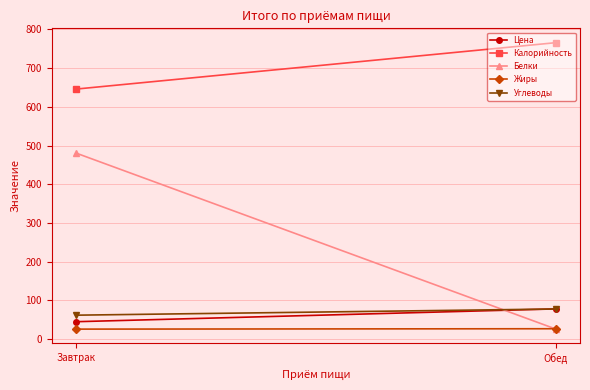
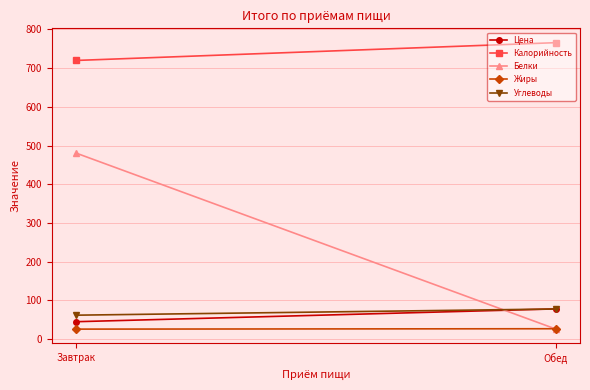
Калорийность, Завтрак: 650 -> 720
